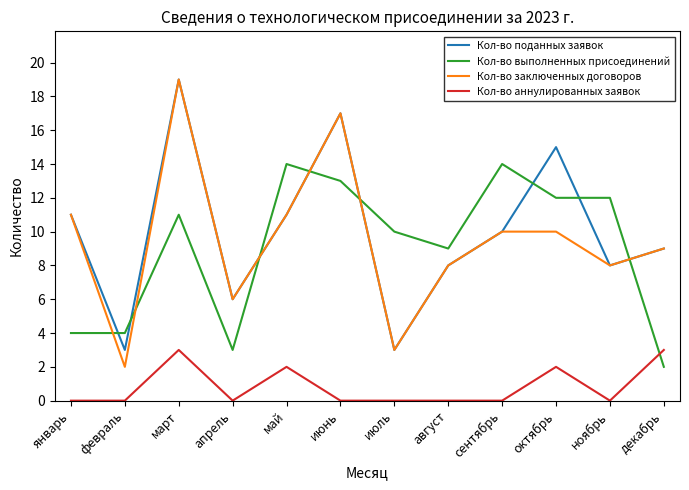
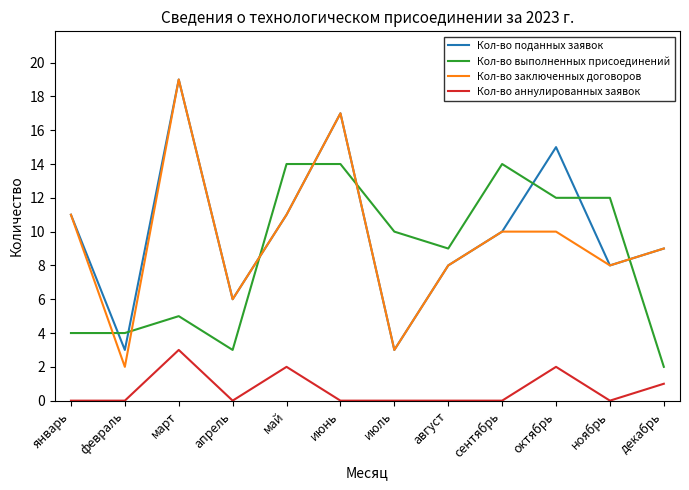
Кол-во выполненных присоединений, март: 11 -> 5
Кол-во выполненных присоединений, июнь: 13 -> 14
Кол-во аннулированных заявок, декабрь: 3 -> 1
